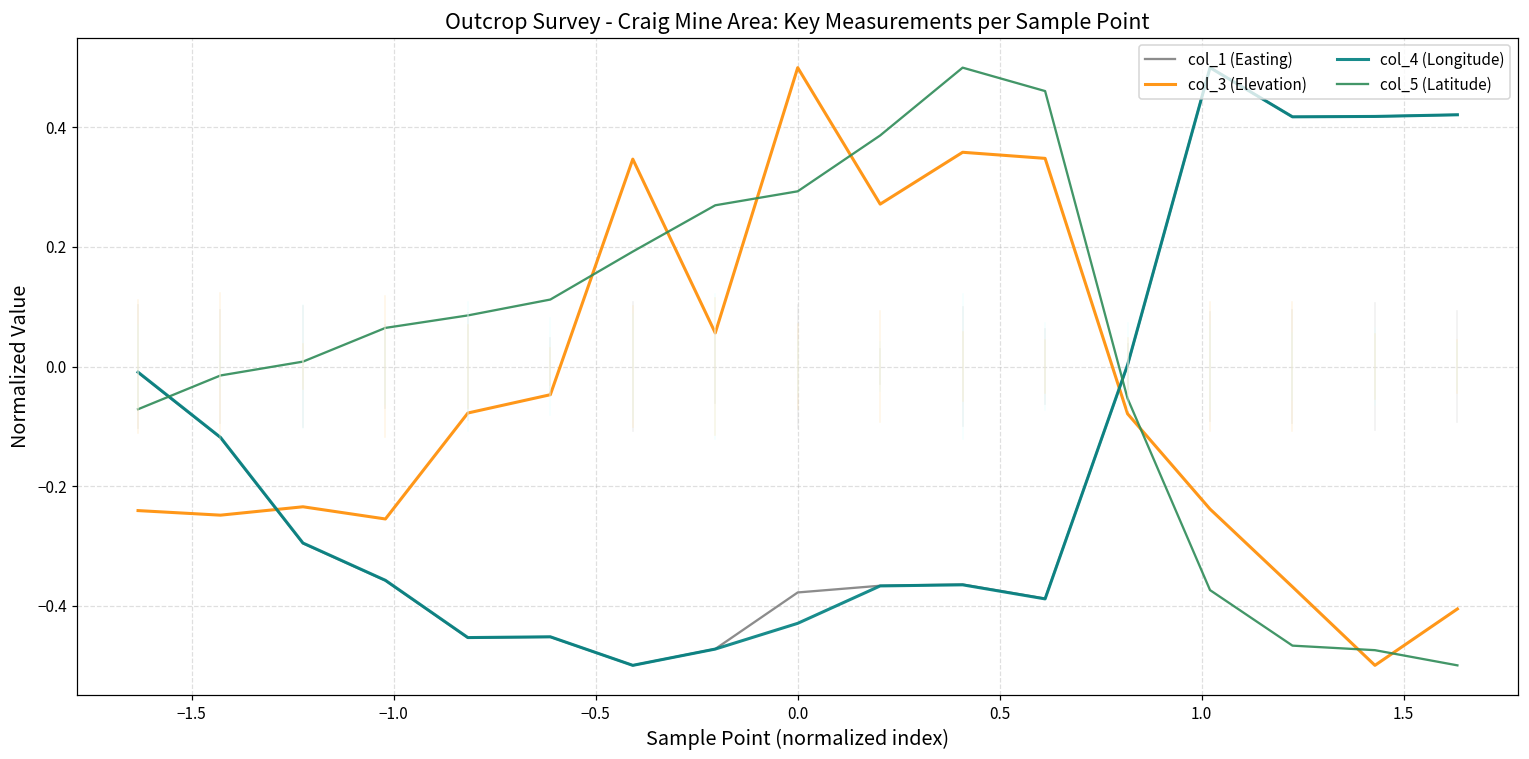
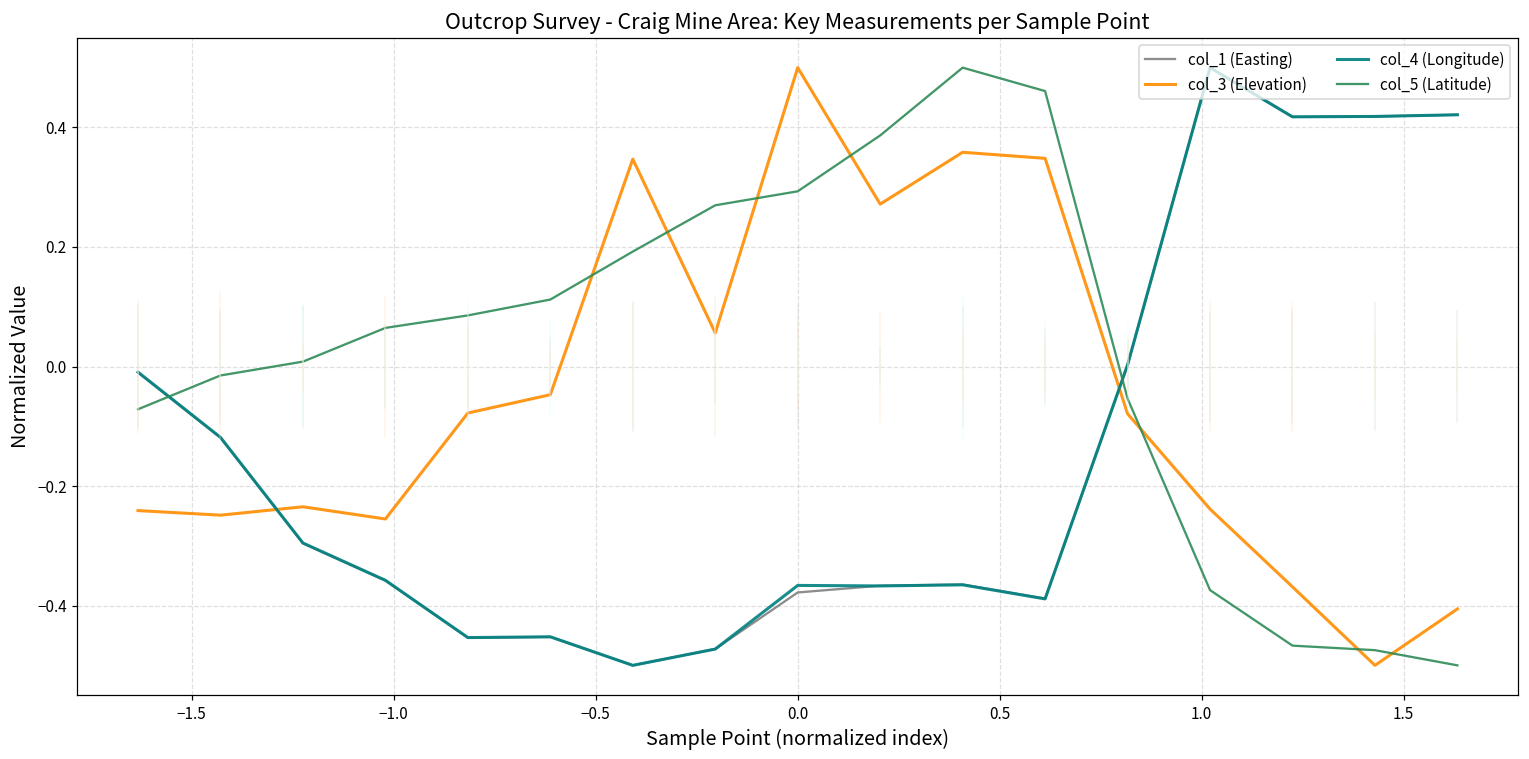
col_4 (Longitude), 0.0: -0.43 -> -0.37
